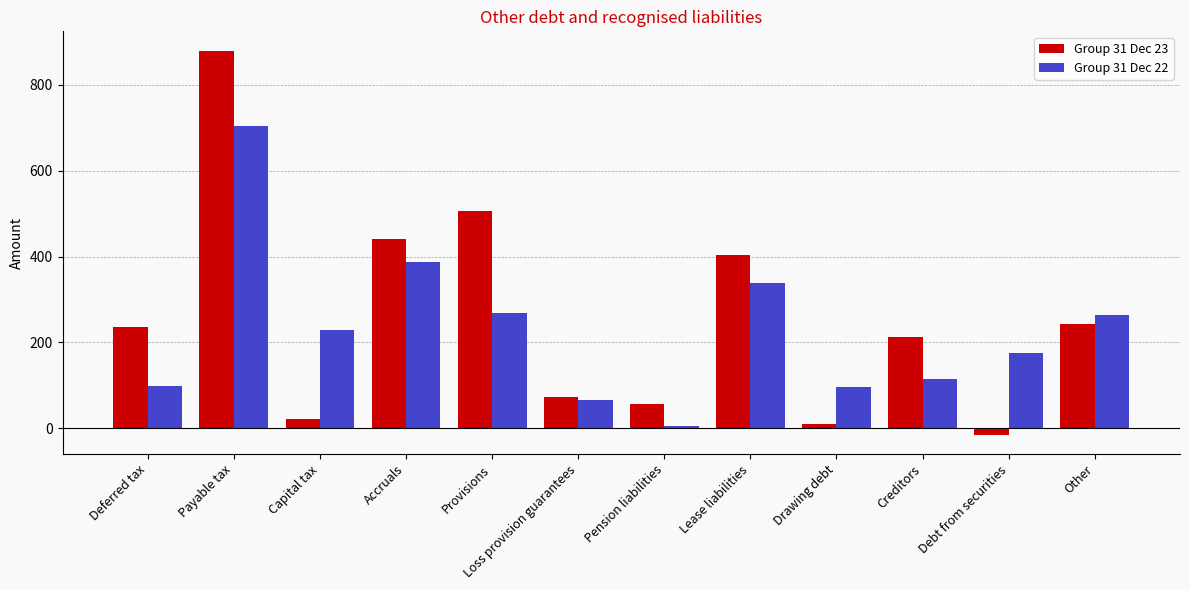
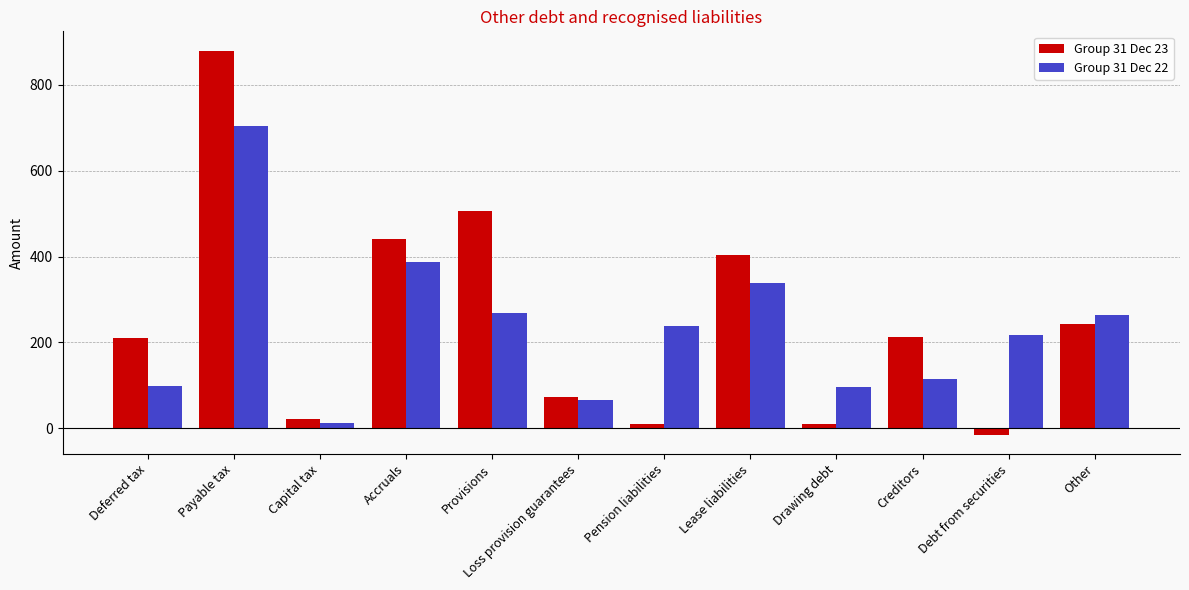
Group 31 Dec 23, Deferred tax: 240 -> 210
Group 31 Dec 22, Capital tax: 230 -> 10
Group 31 Dec 23, Pension liabilities: 60 -> 10
Group 31 Dec 22, Pension liabilities: 10 -> 240
Group 31 Dec 22, Debt from securities: 180 -> 220
